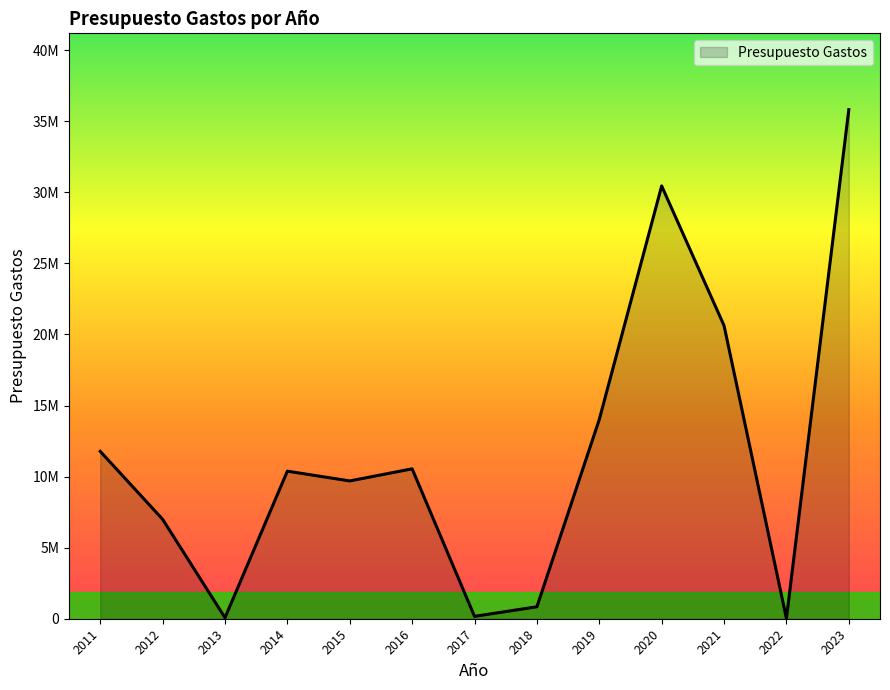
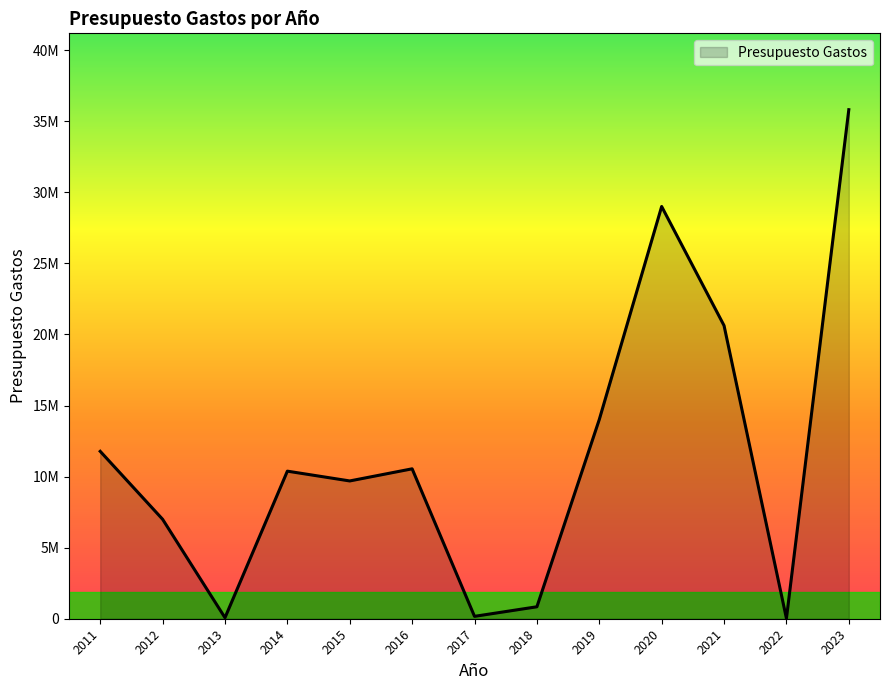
2020: 30500000 -> 29000000
